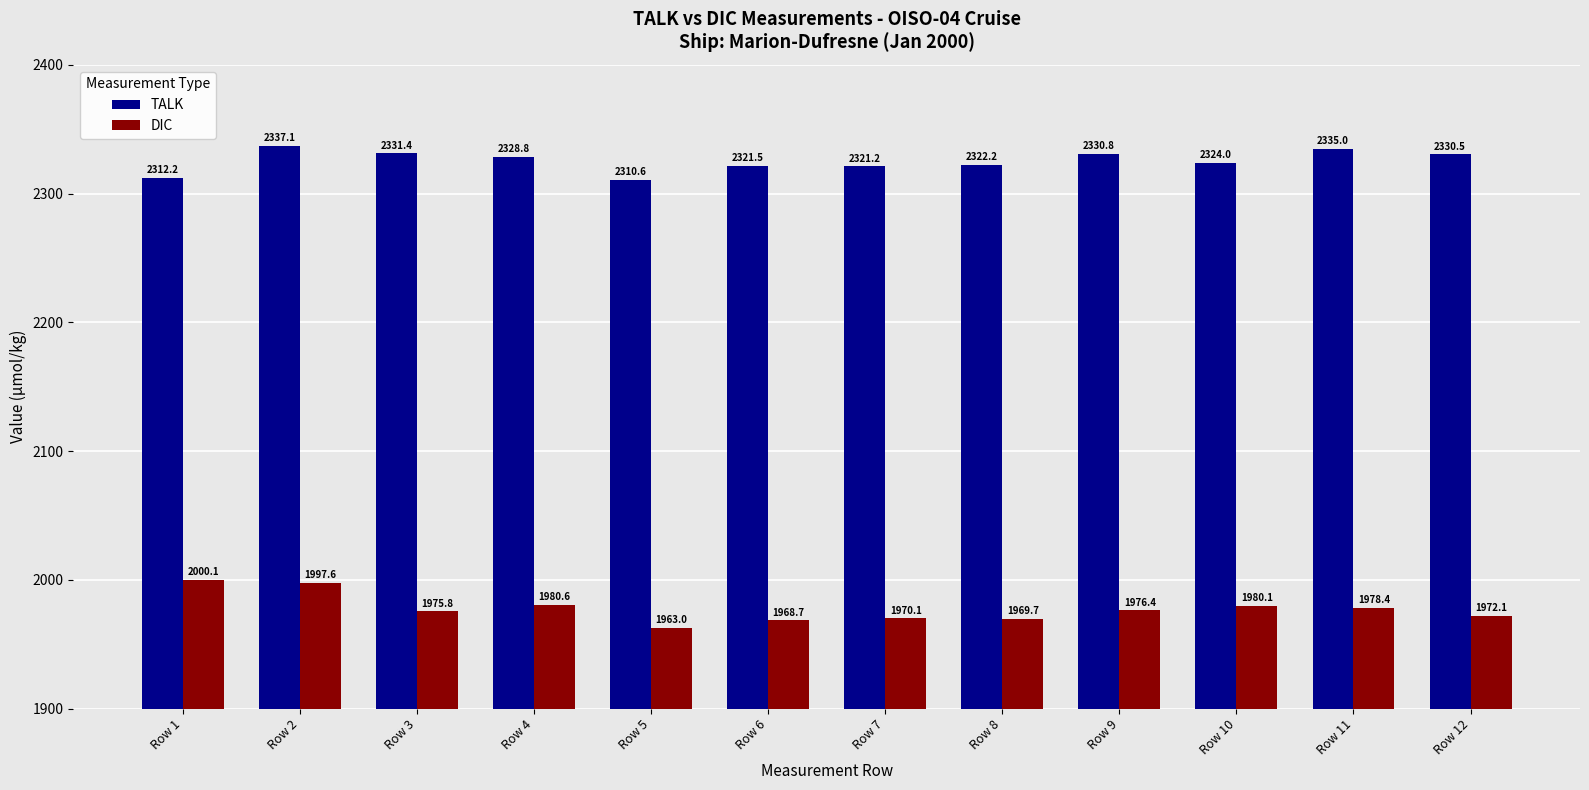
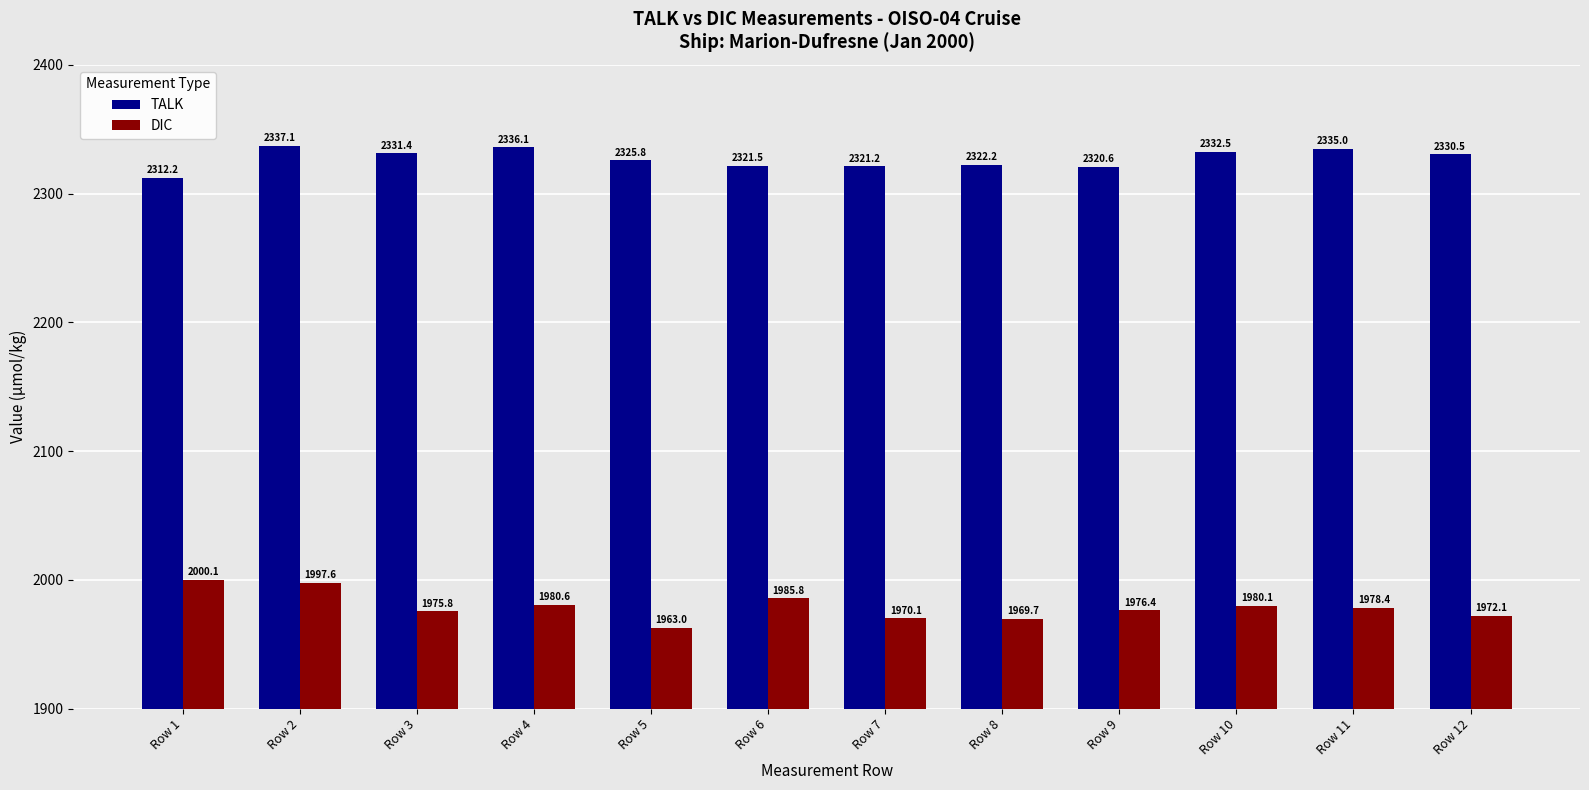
TALK, Row 4: 2328.8 -> 2336.1
TALK, Row 5: 2310.6 -> 2325.8
DIC, Row 6: 1968.7 -> 1985.8
TALK, Row 9: 2330.8 -> 2320.6
TALK, Row 10: 2324.0 -> 2332.5
